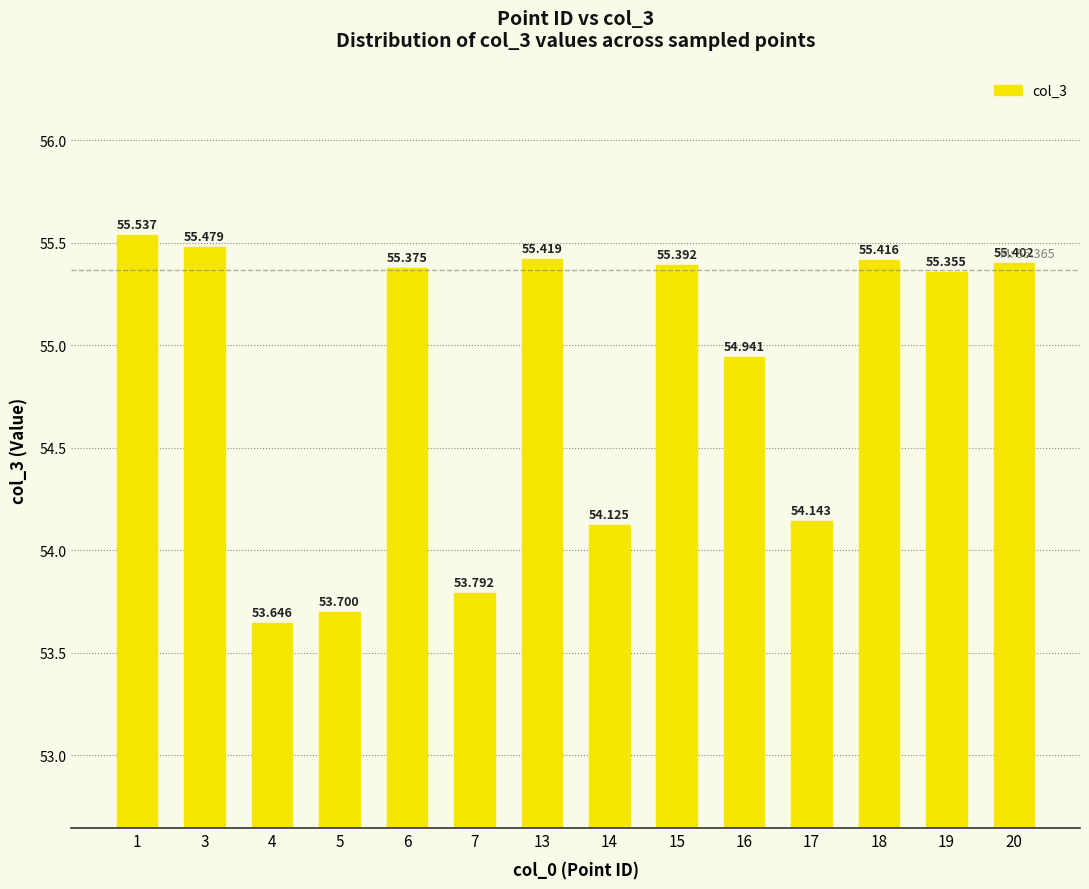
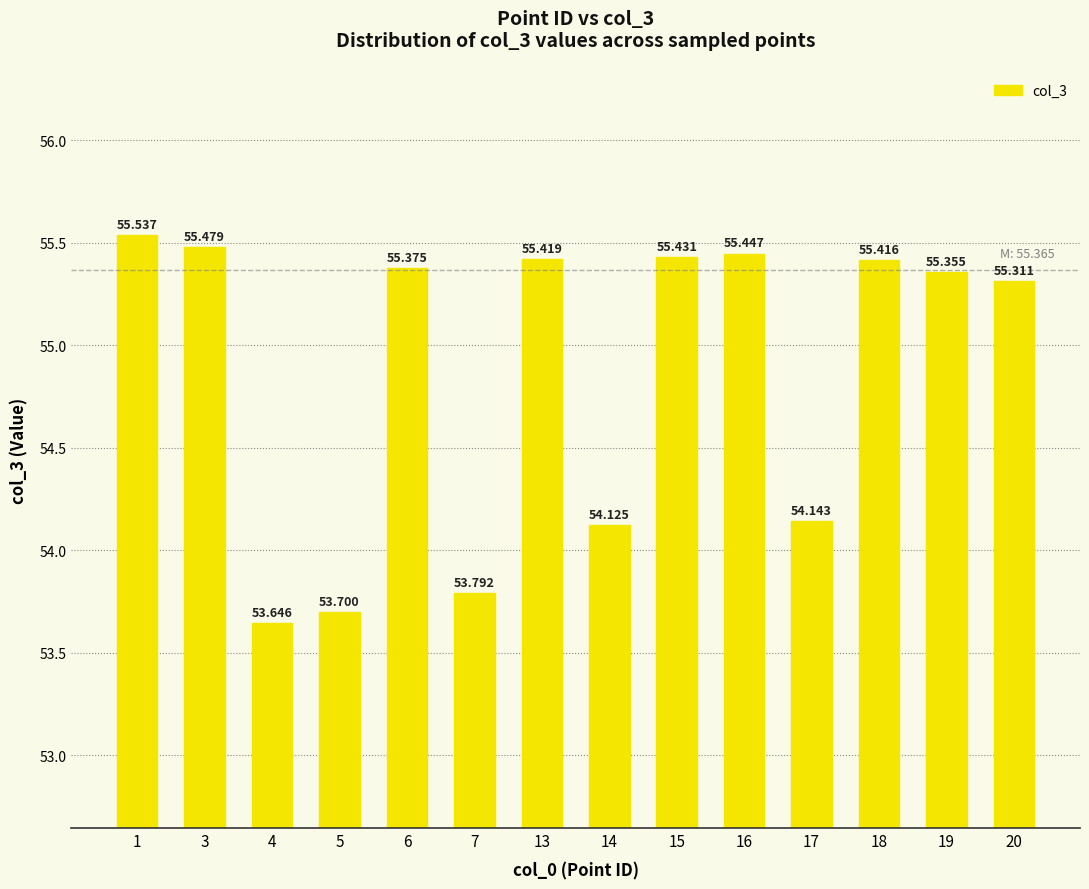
15: 55.392 -> 55.431
16: 54.941 -> 55.447
20: 55.402 -> 55.311
